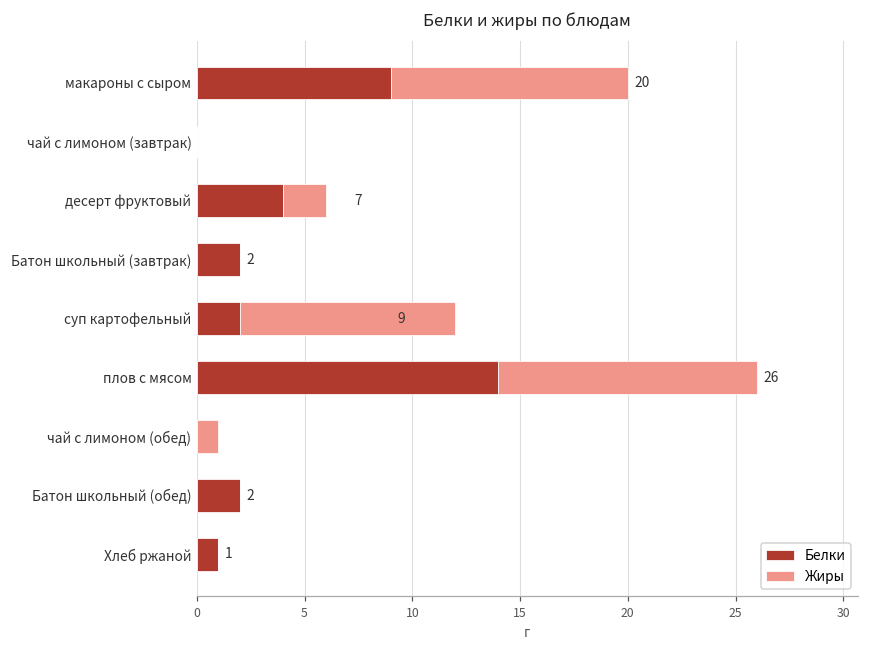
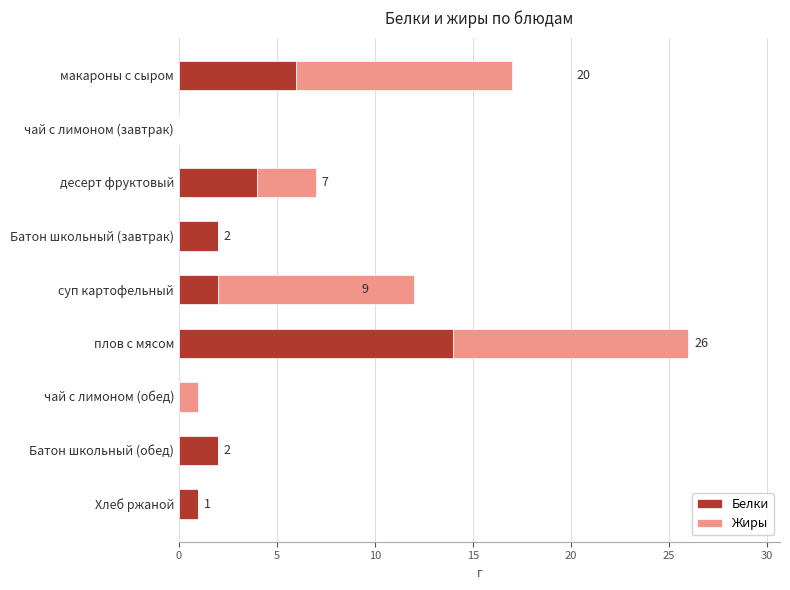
Белки, макароны с сыром: 9 -> 6
Жиры, десерт фруктовый: 2 -> 3
